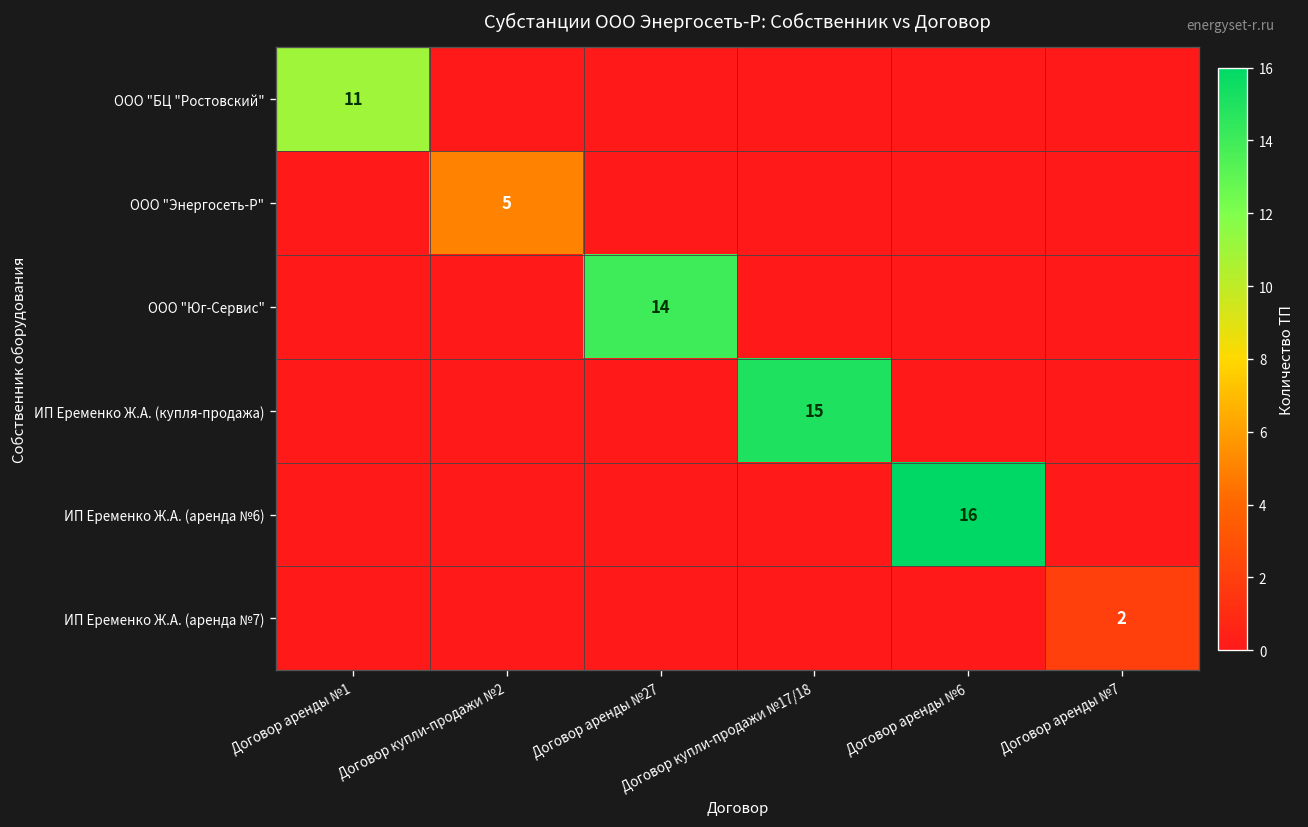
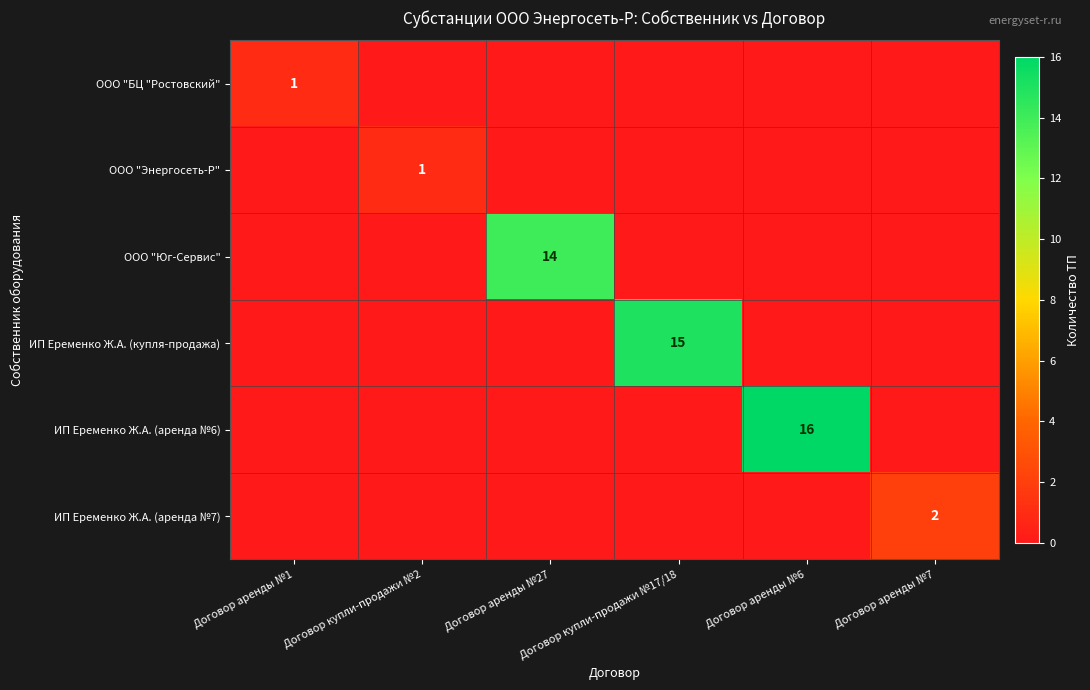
ООО "БЦ "Ростовский", Договор аренды №1: 11 -> 1
ООО "Энергосеть-Р", Договор купли-продажи №2: 5 -> 1
